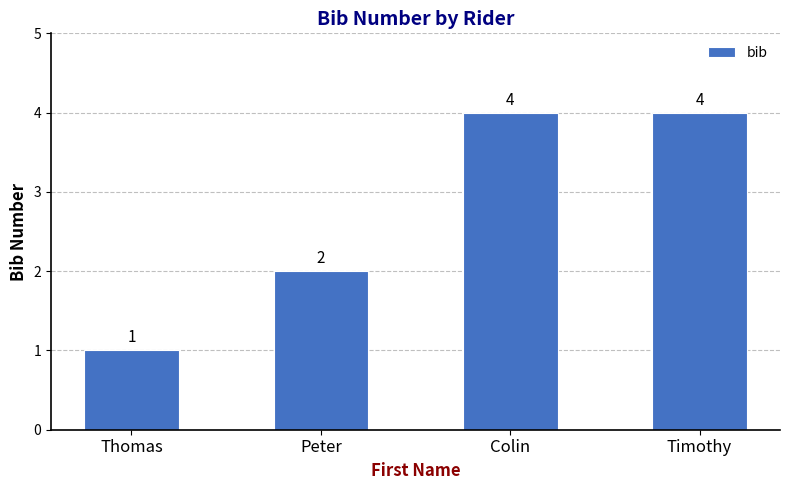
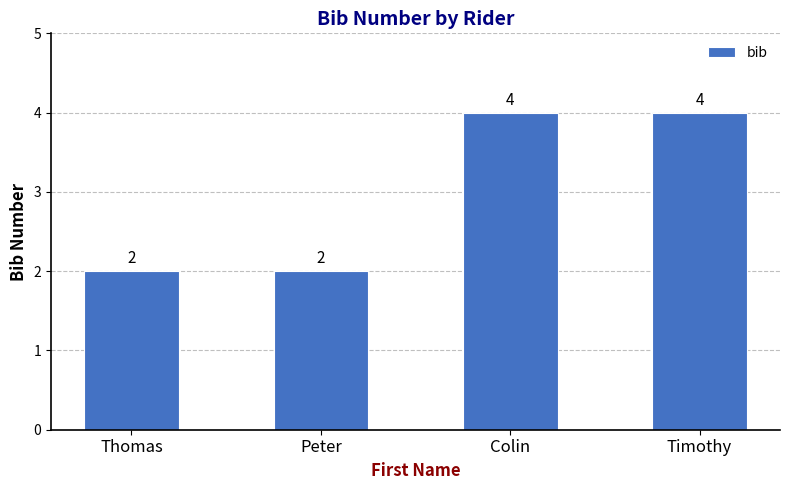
Thomas: 1 -> 2
